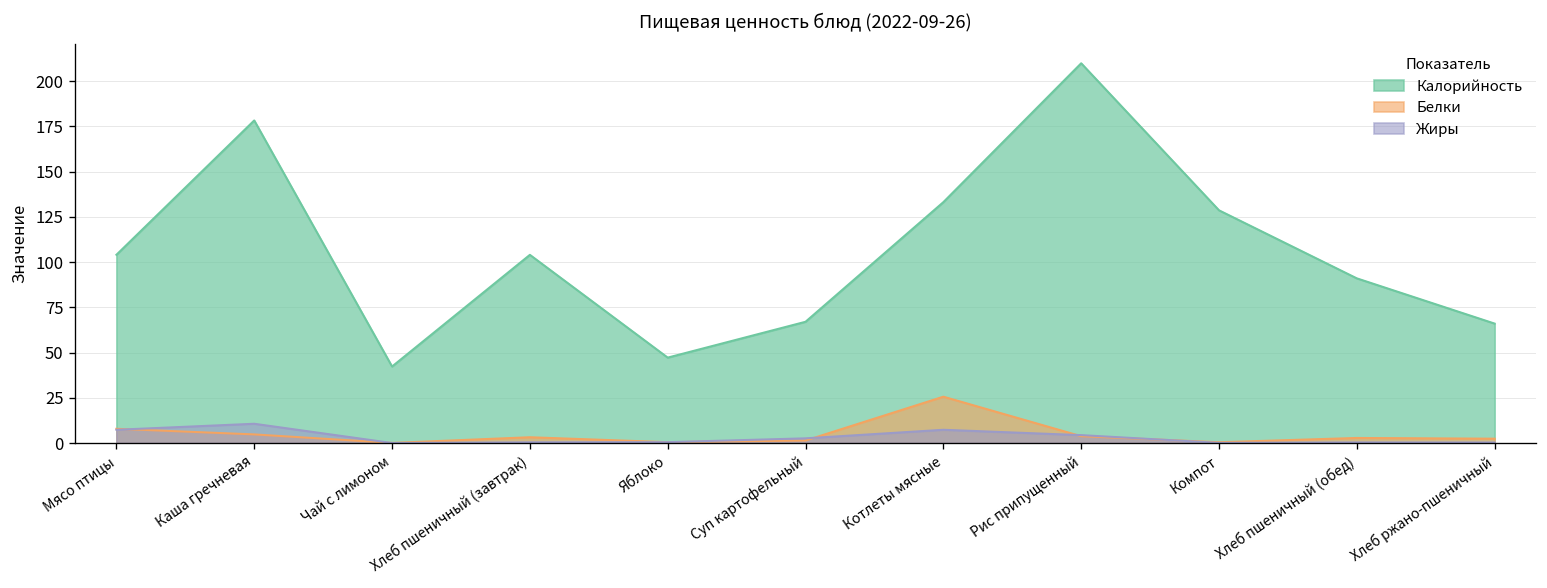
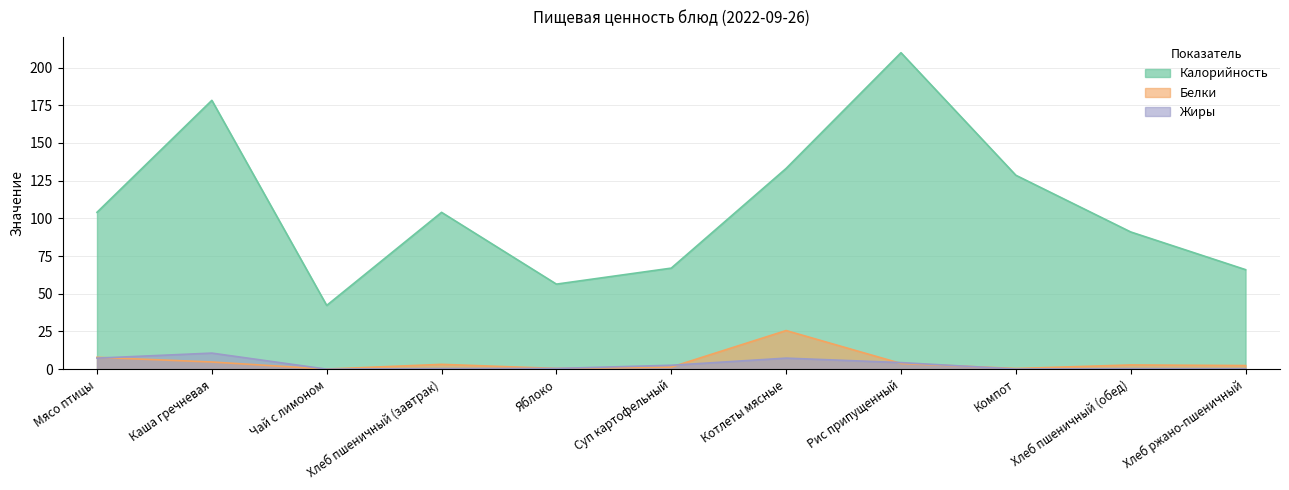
Калорийность, Яблоко: 47 -> 56
